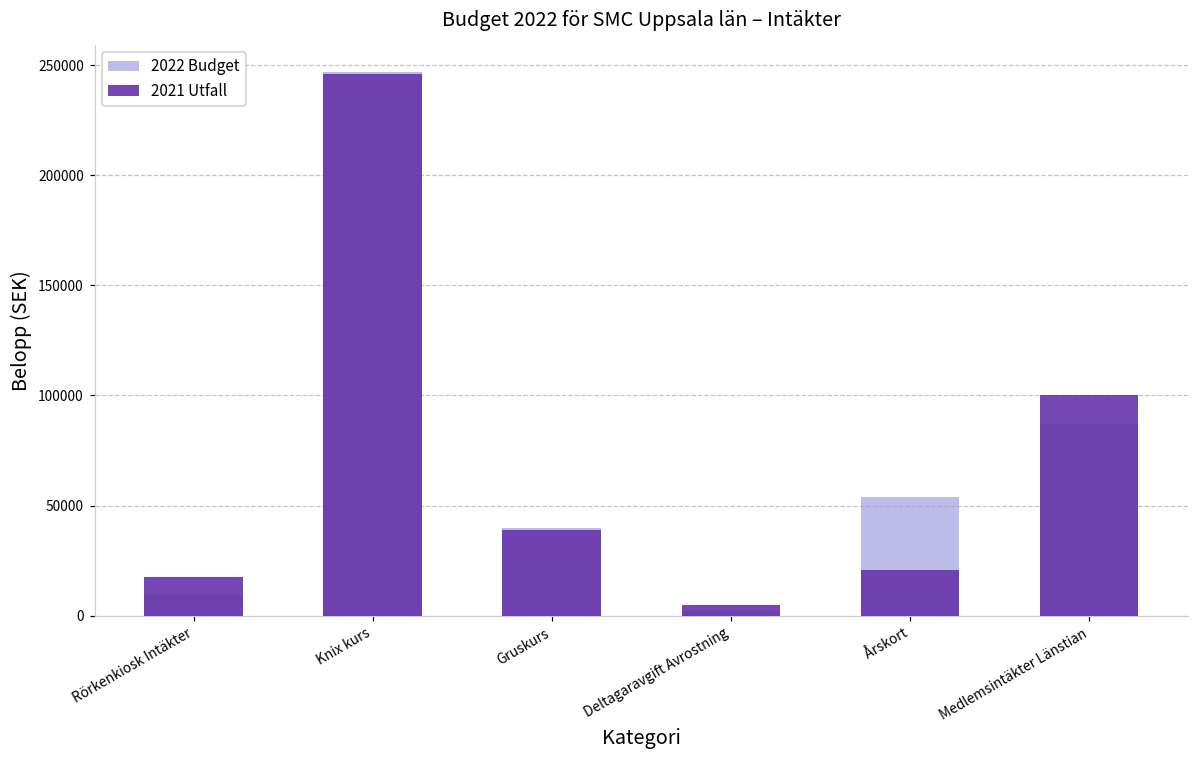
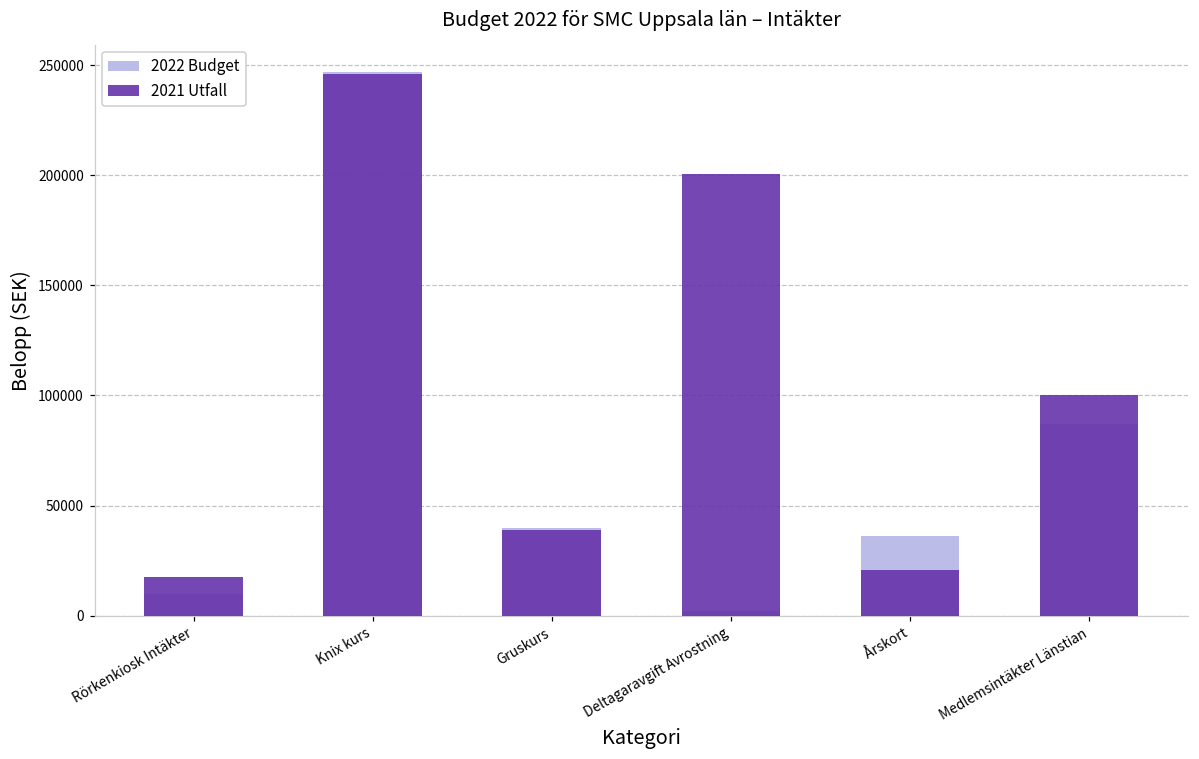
2021 Utfall, Deltagaravgift Avrostning: 5000 -> 201000
2022 Budget, Årskort: 54000 -> 36000
